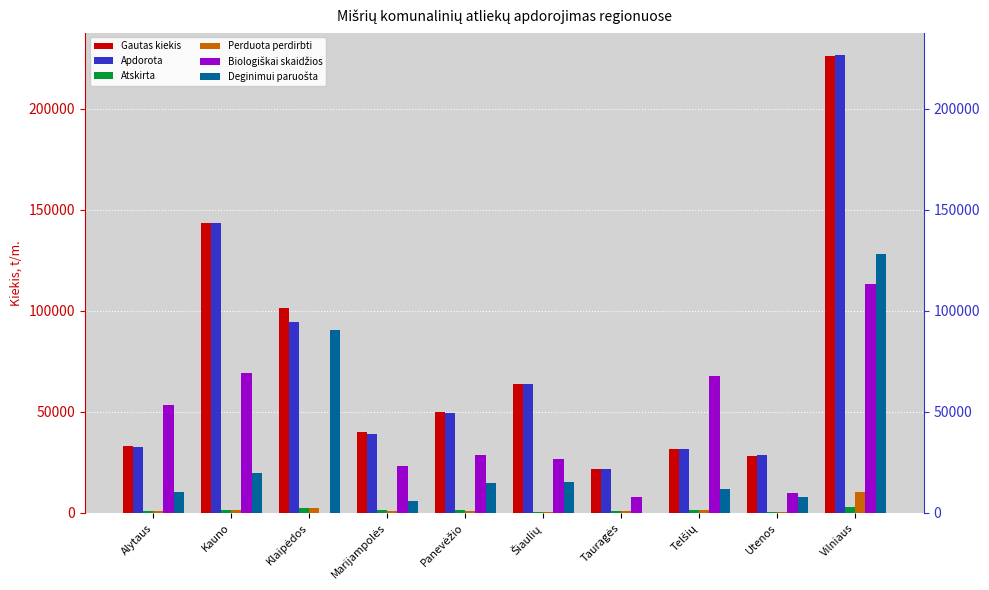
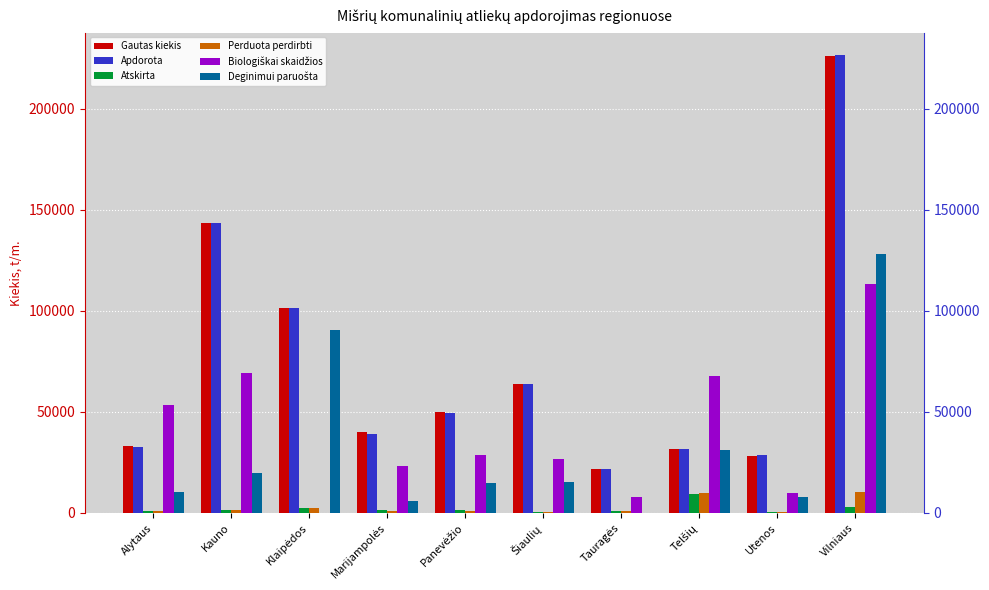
Apdorota, Klaipėdos: 94000 -> 102000
Atskirta, Telšių: 2000 -> 10000
Perduota perdirbti, Telšių: 2000 -> 10000
Deginimui paruošta, Telšių: 12000 -> 31000
